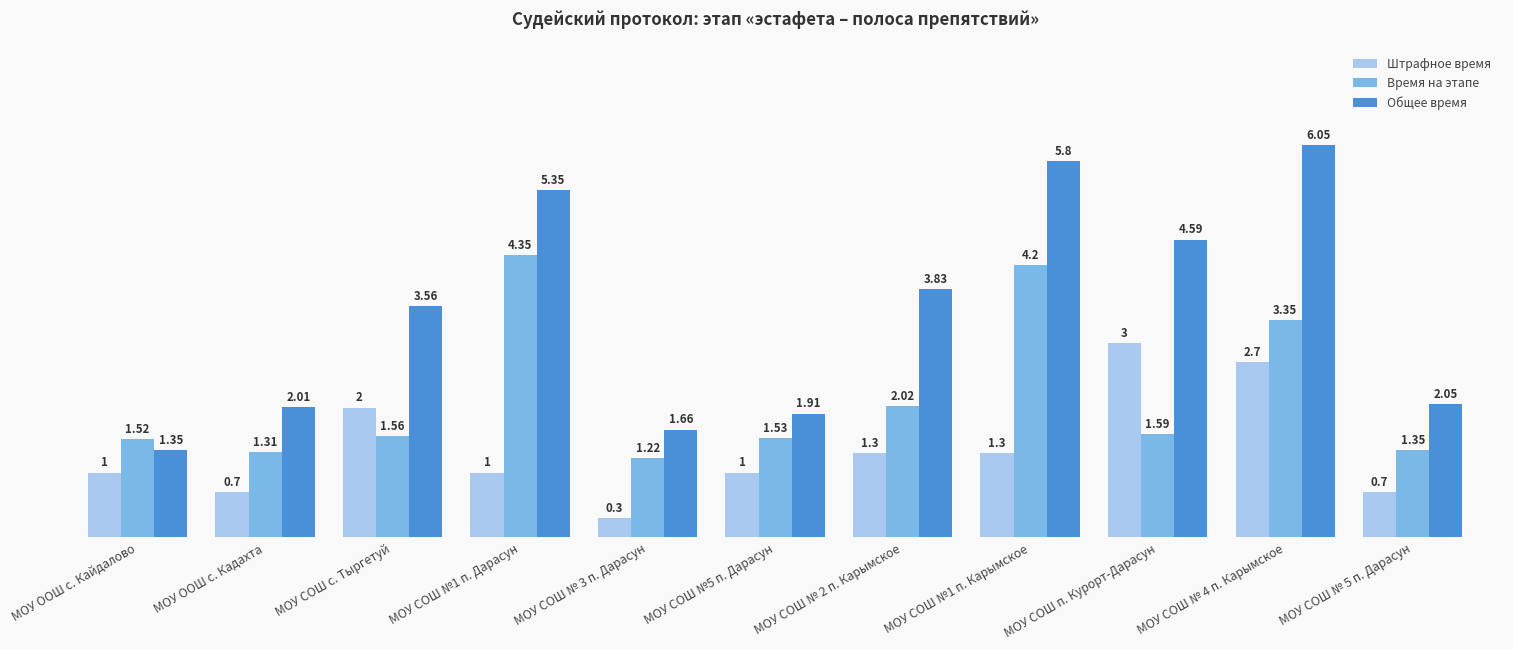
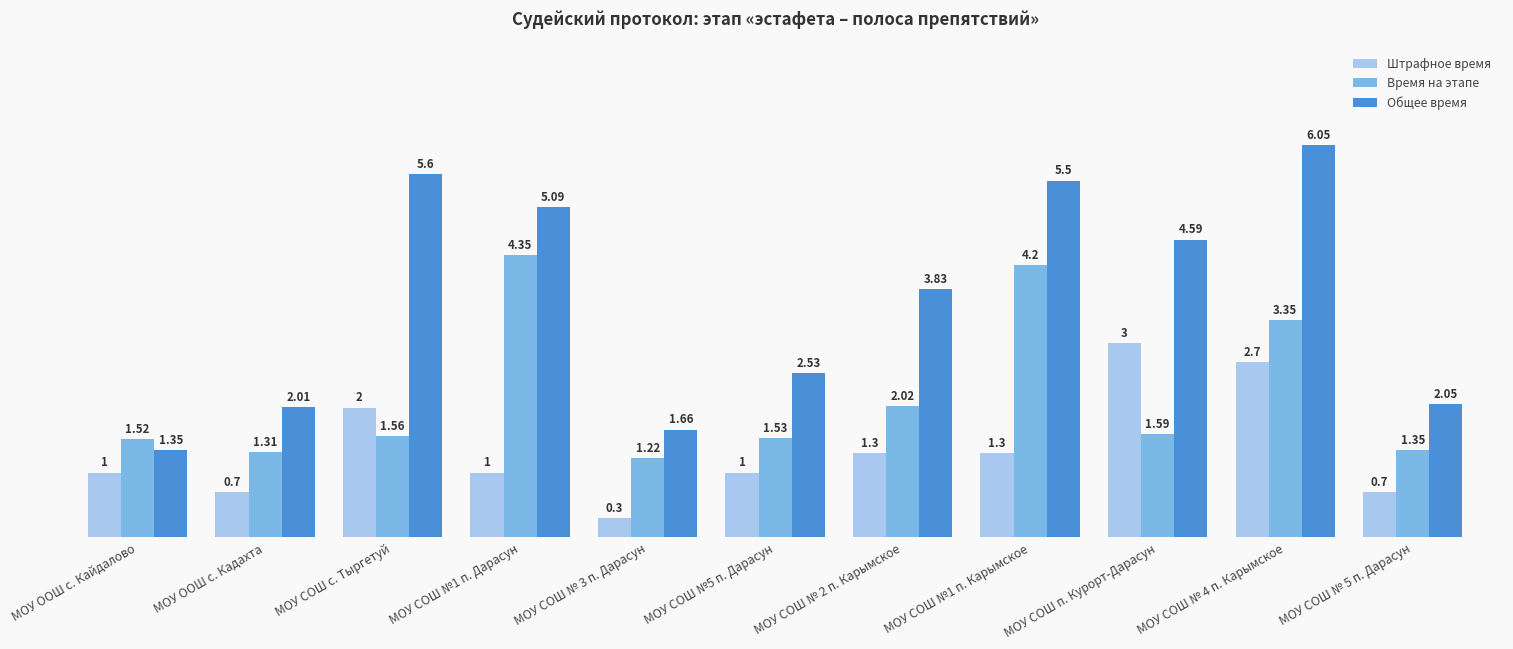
Общее время, МОУ СОШ с. Тыргетуй: 3.56 -> 5.6
Общее время, МОУ СОШ №1 п. Дарасун: 5.35 -> 5.09
Общее время, МОУ СОШ №5 п. Дарасун: 1.91 -> 2.53
Общее время, МОУ СОШ №1 п. Карымское: 5.8 -> 5.5
